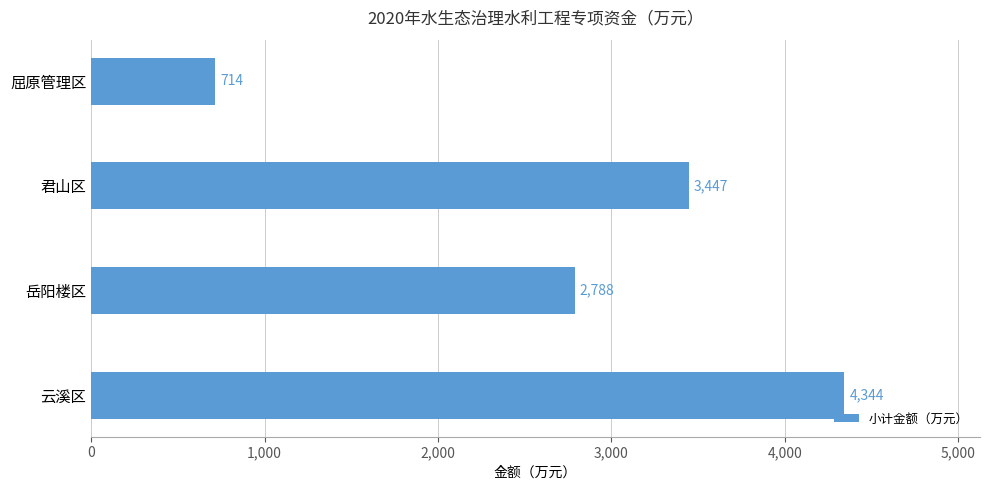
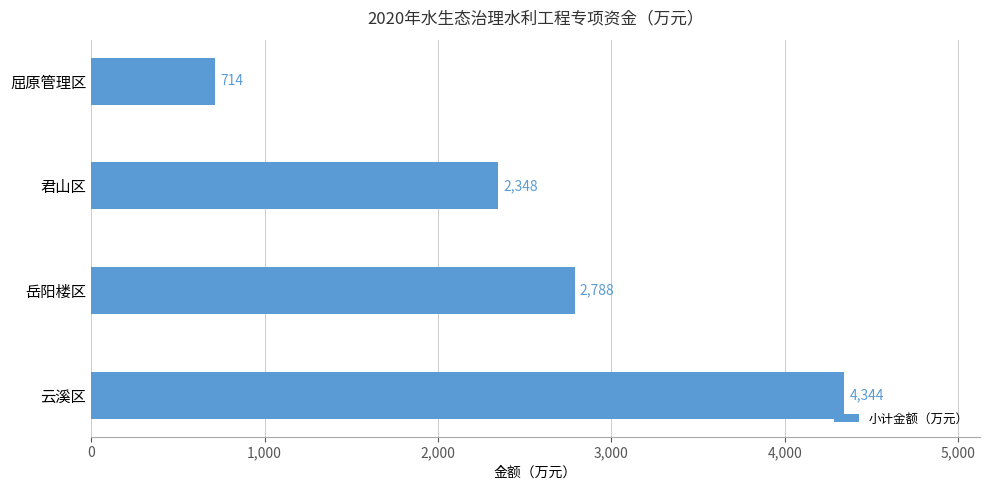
君山区: 3,447 -> 2,348
